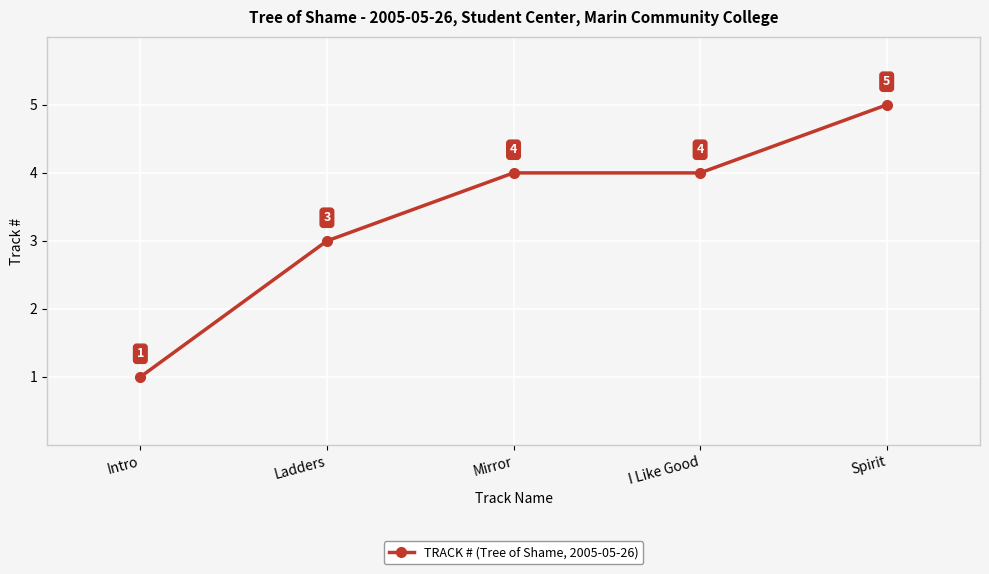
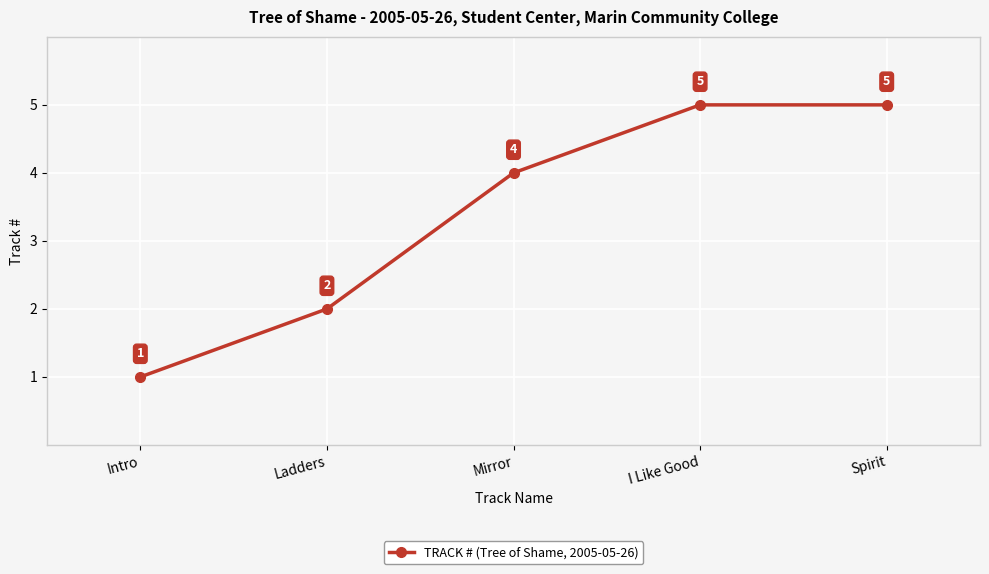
Ladders: 3 -> 2
I Like Good: 4 -> 5
